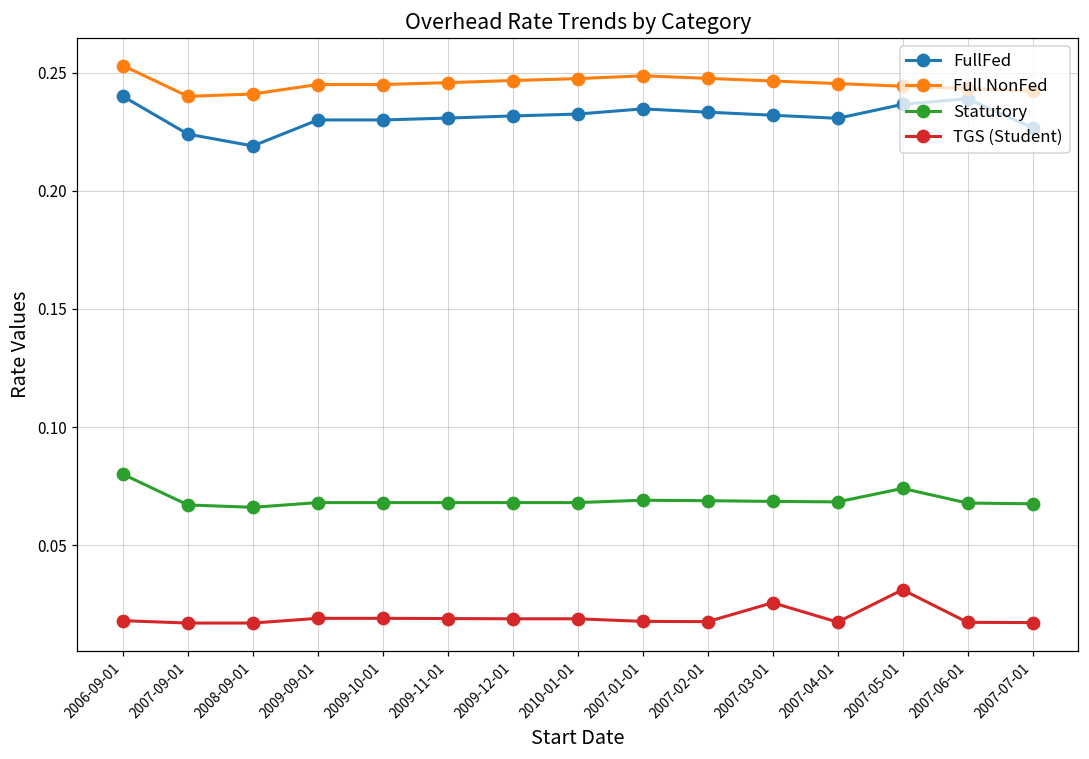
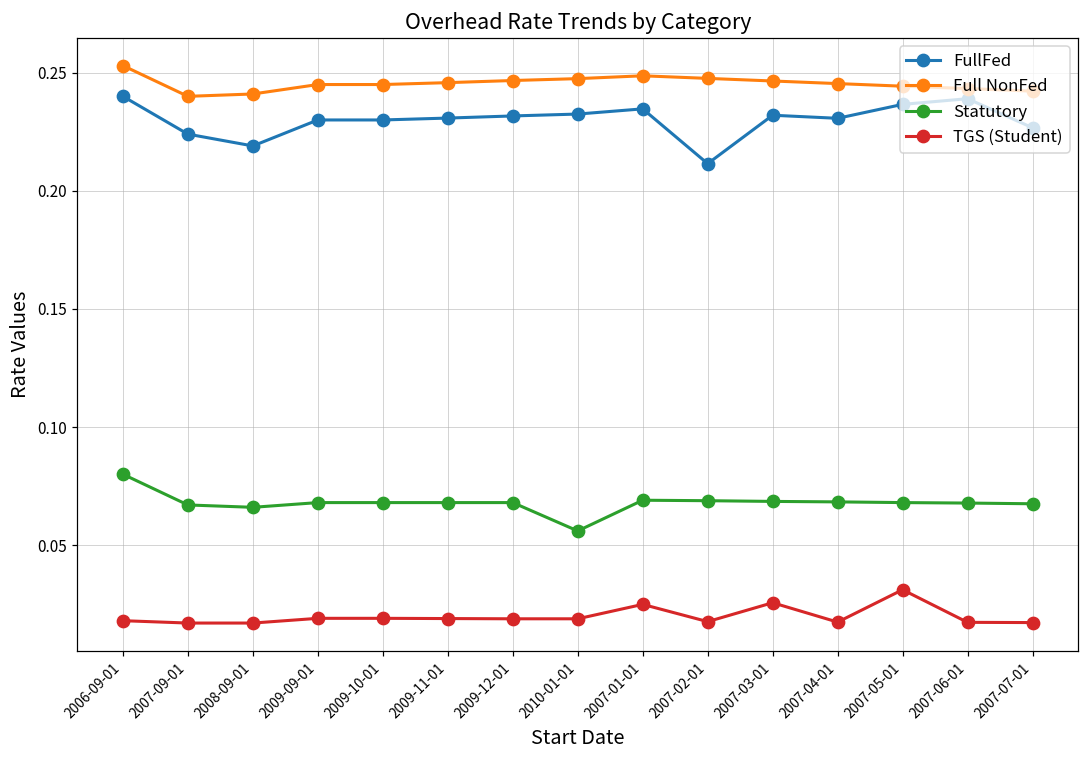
Statutory, 2010-01-01: 0.068 -> 0.056
TGS (Student), 2007-01-01: 0.018 -> 0.025
FullFed, 2007-02-01: 0.233 -> 0.212
Statutory, 2007-05-01: 0.074 -> 0.068
